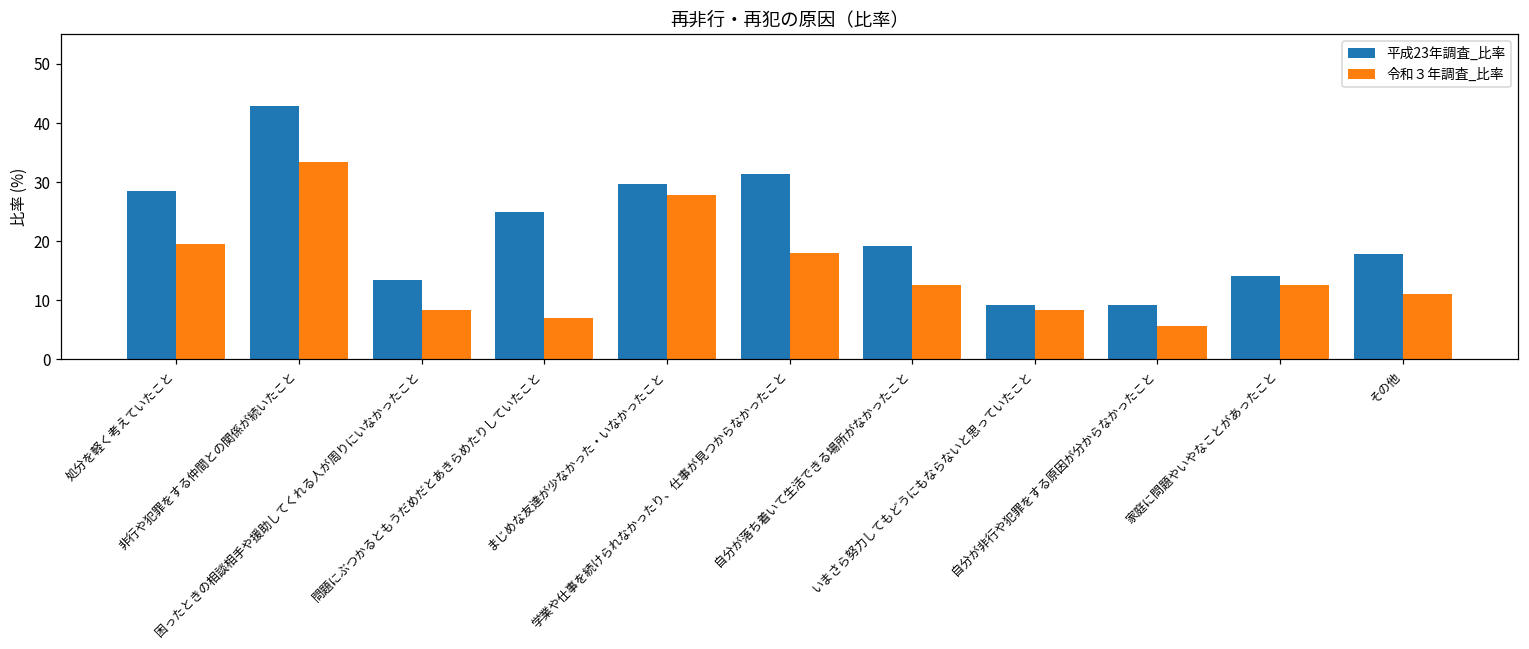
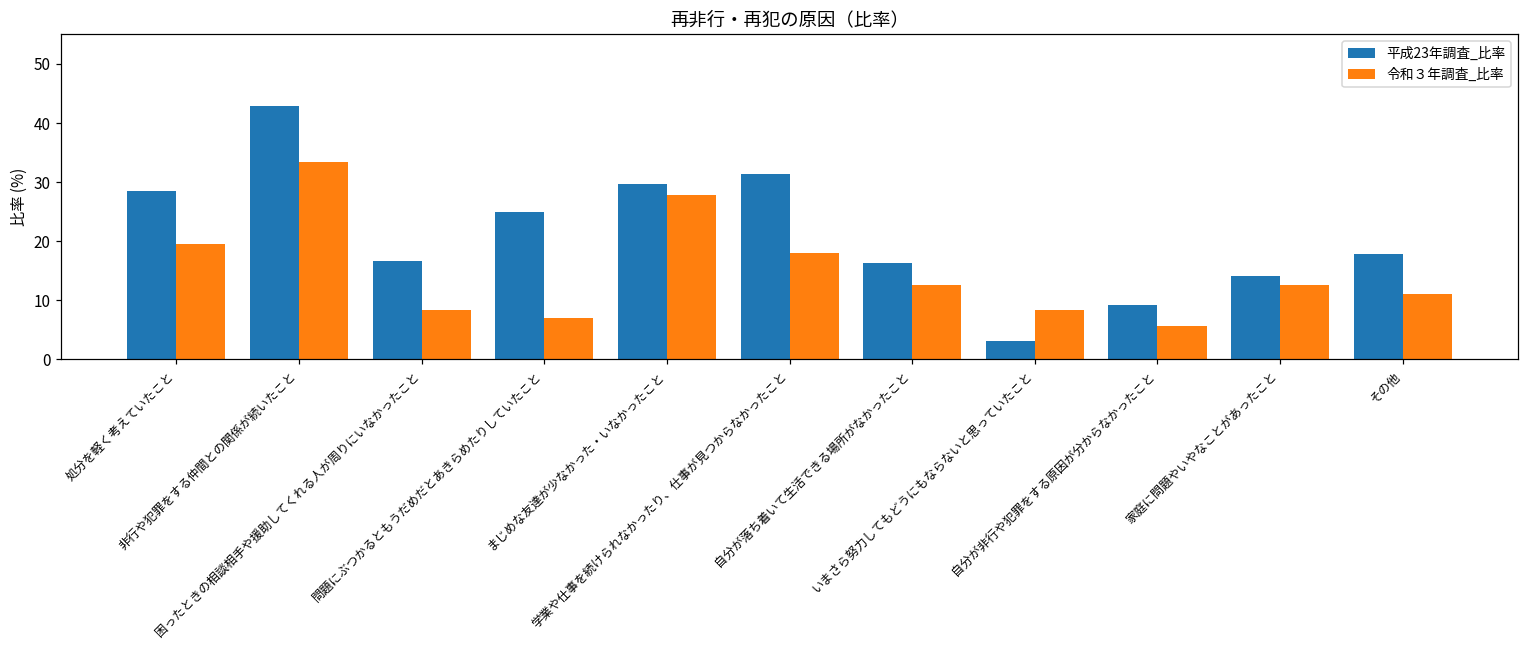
平成23年調査_比率, 困ったときの相談相手や援助してくれる人が周りにいなかったこと: 13 -> 17
平成23年調査_比率, 自分が落ち着いて生活できる場所がなかったこと: 19 -> 16
平成23年調査_比率, いまさら努力してもどうにもならないと思っていたこと: 9 -> 3
